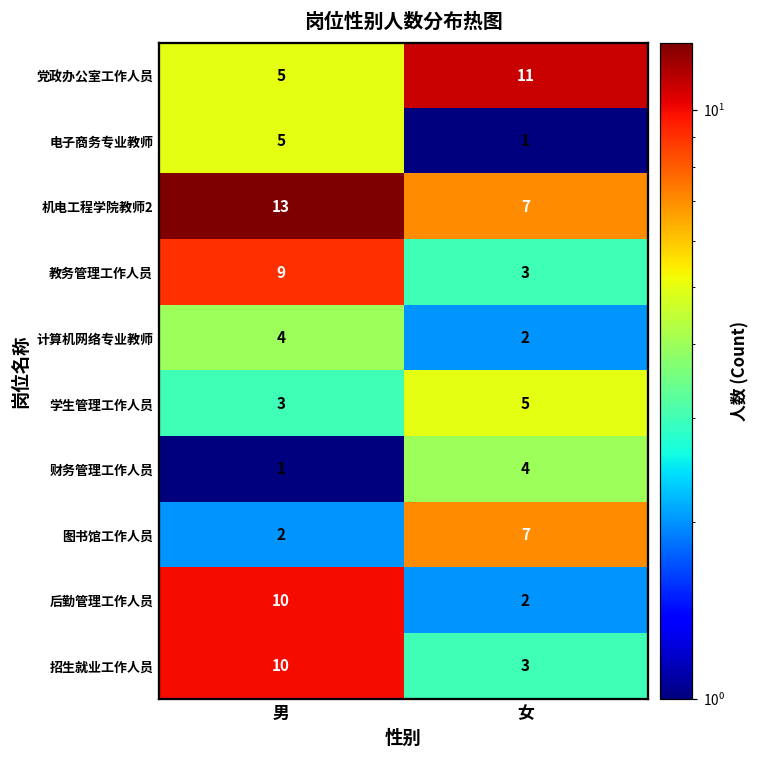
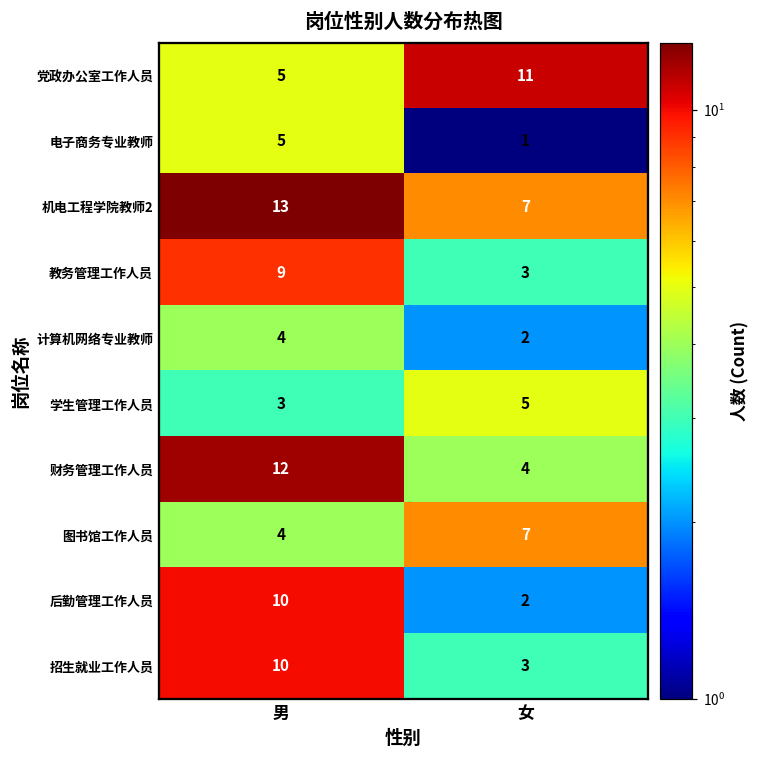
财务管理工作人员, 男: 1 -> 12
图书馆工作人员, 男: 2 -> 4
